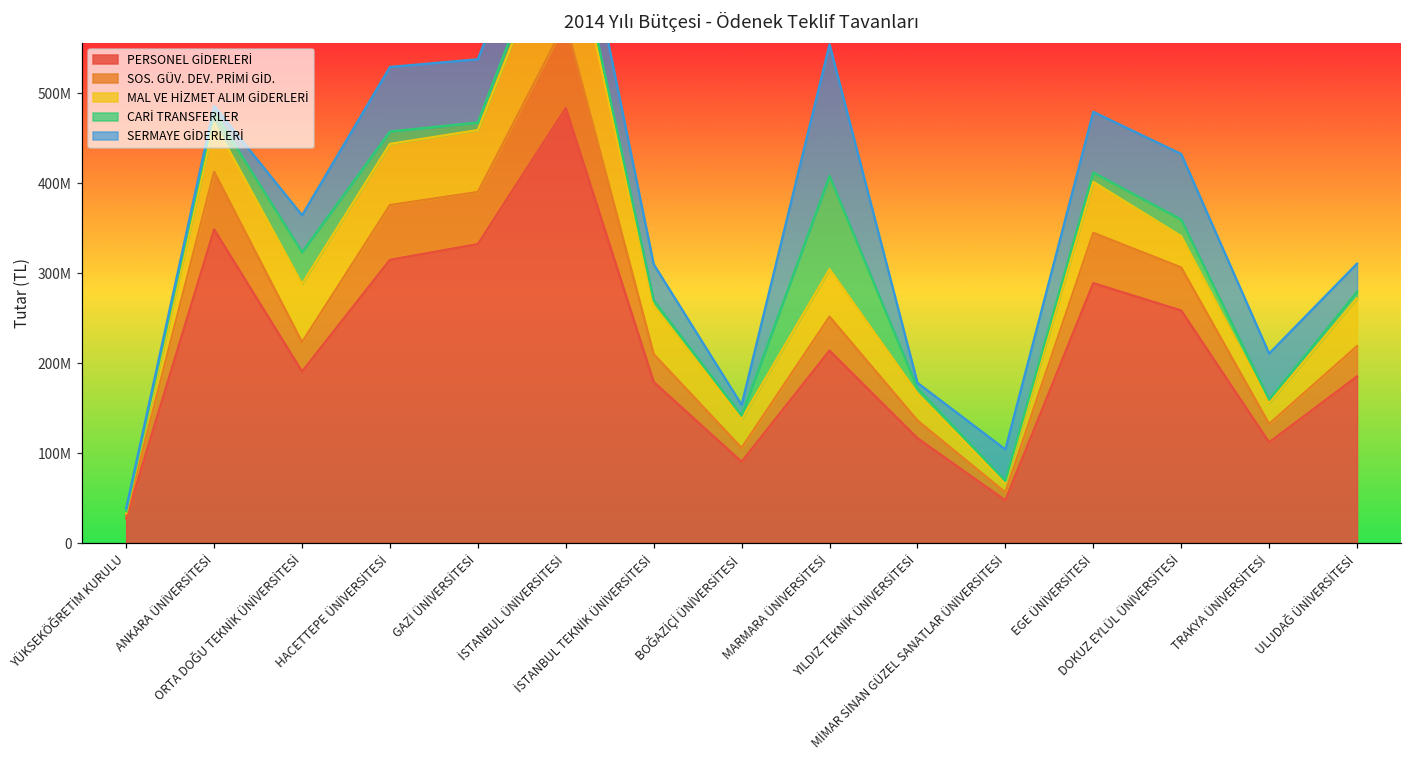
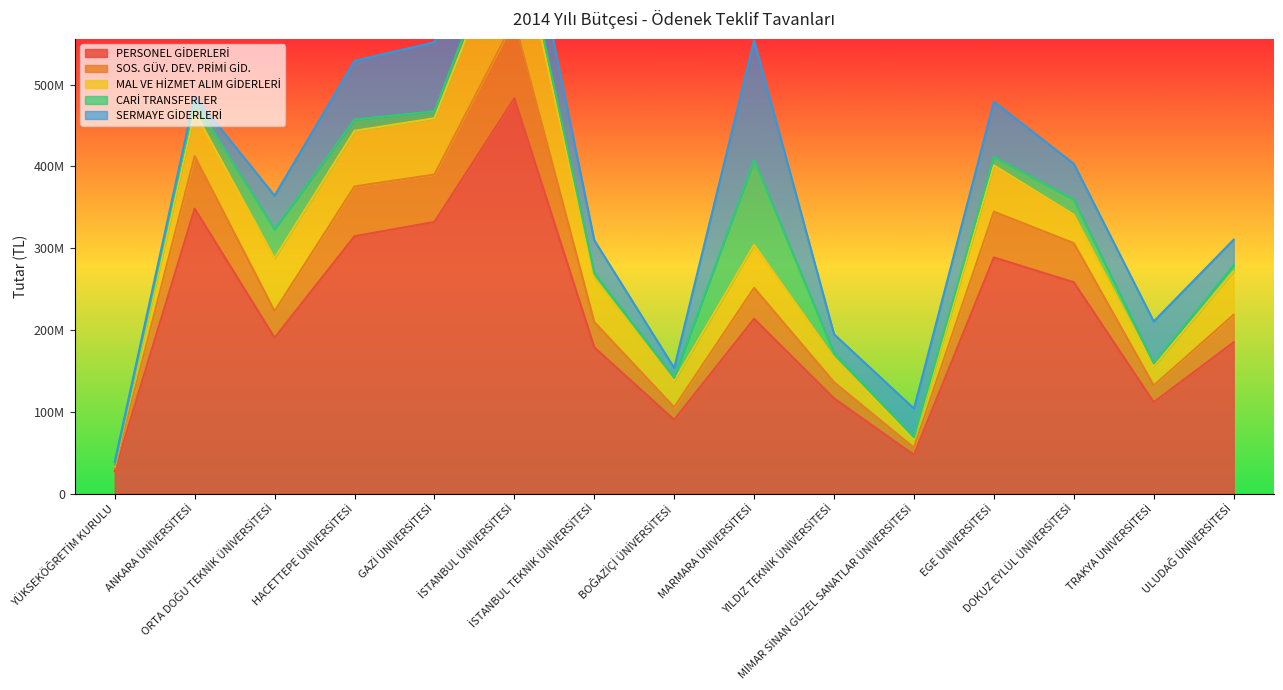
SERMAYE GİDERLERİ, GAZİ ÜNİVERSİTESİ: 70000000 -> 80000000
SERMAYE GİDERLERİ, YILDIZ TEKNİK ÜNİVERSİTESİ: 10000000 -> 20000000
SERMAYE GİDERLERİ, DOKUZ EYLÜL ÜNİVERSİTESİ: 70000000 -> 40000000
